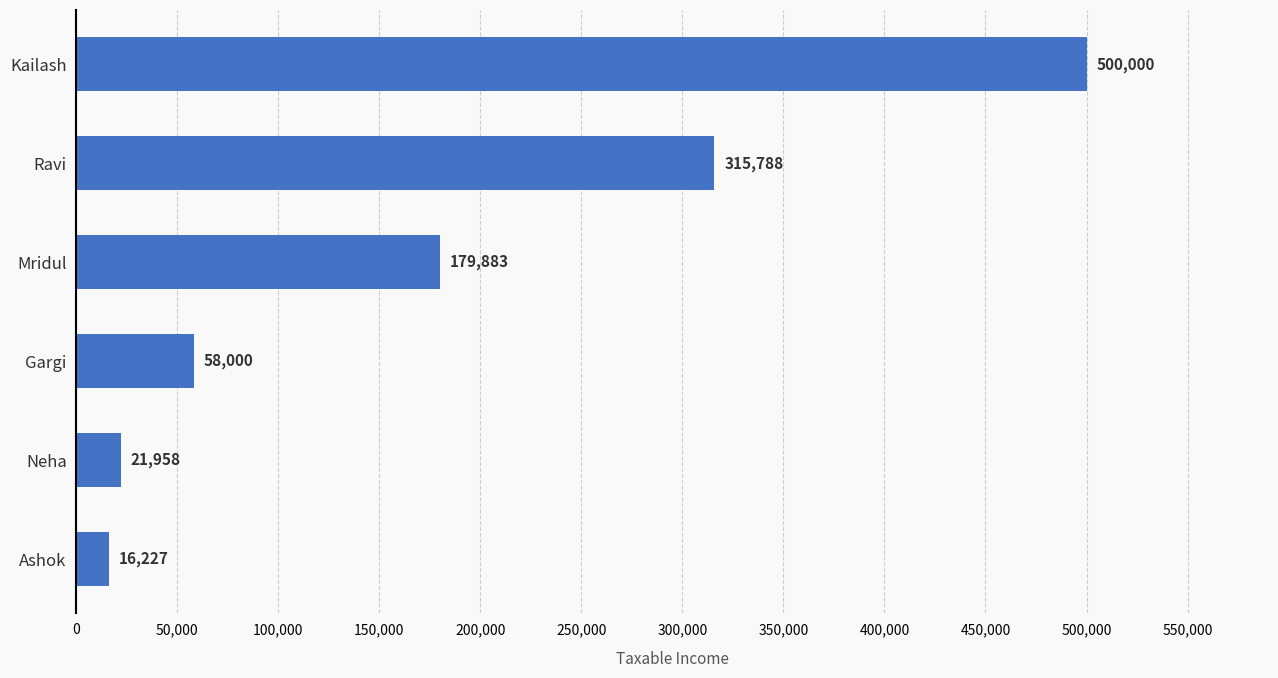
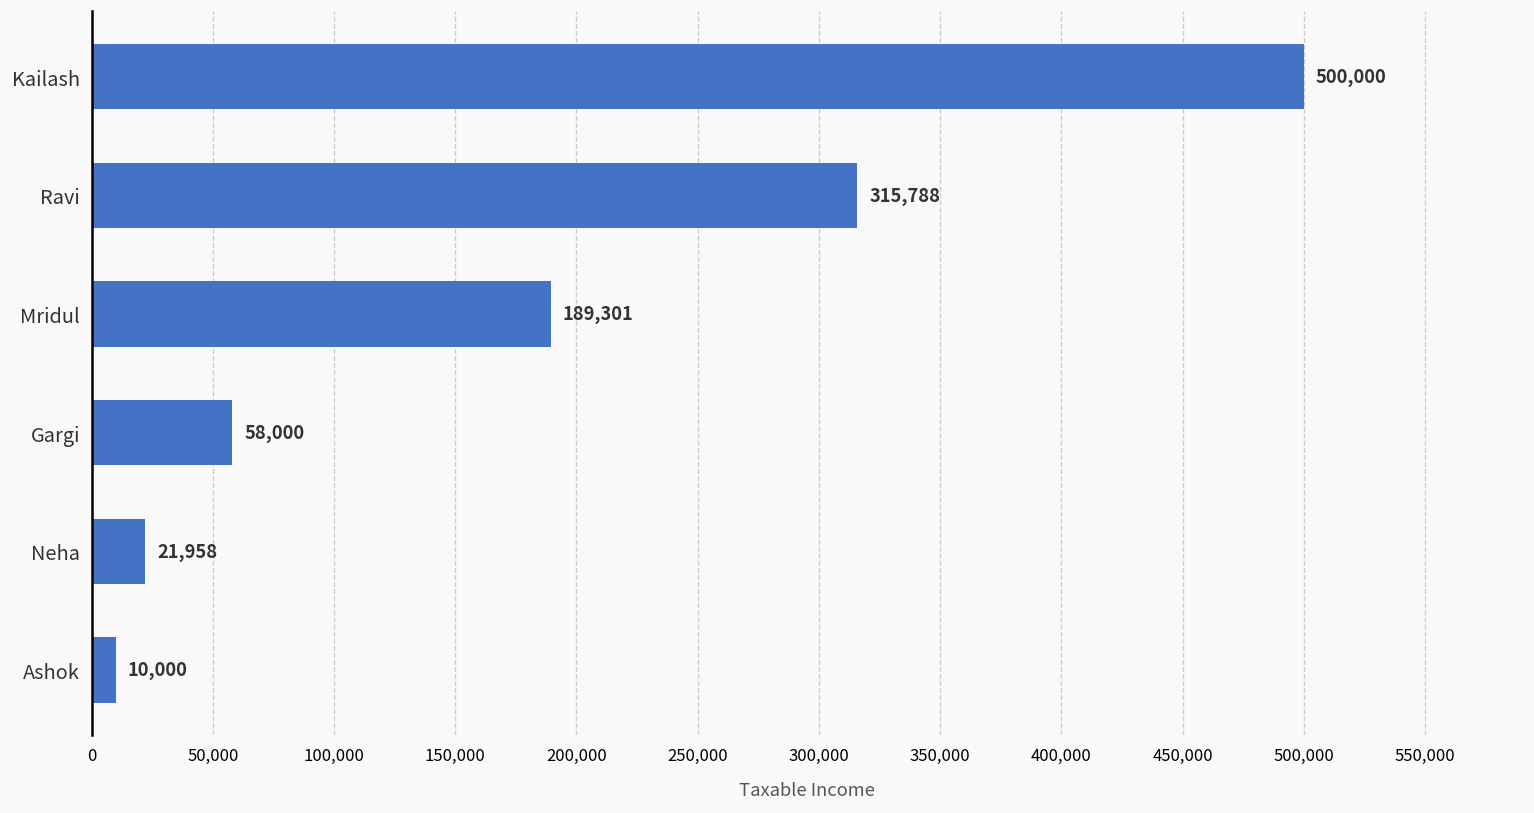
Mridul: 179,883 -> 189,301
Ashok: 16,227 -> 10,000
